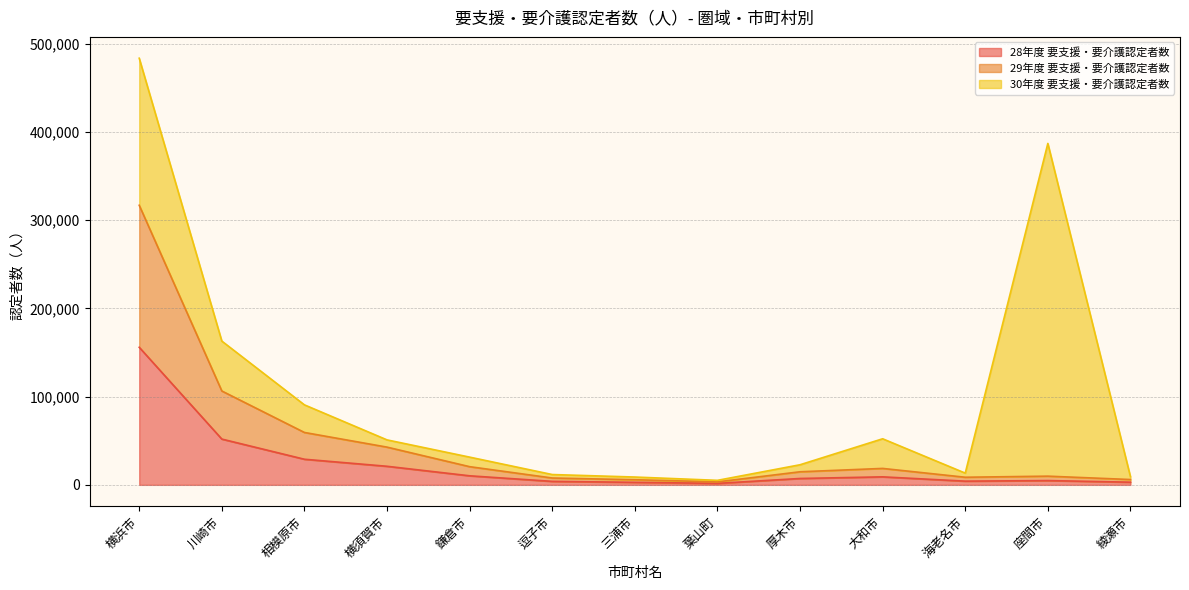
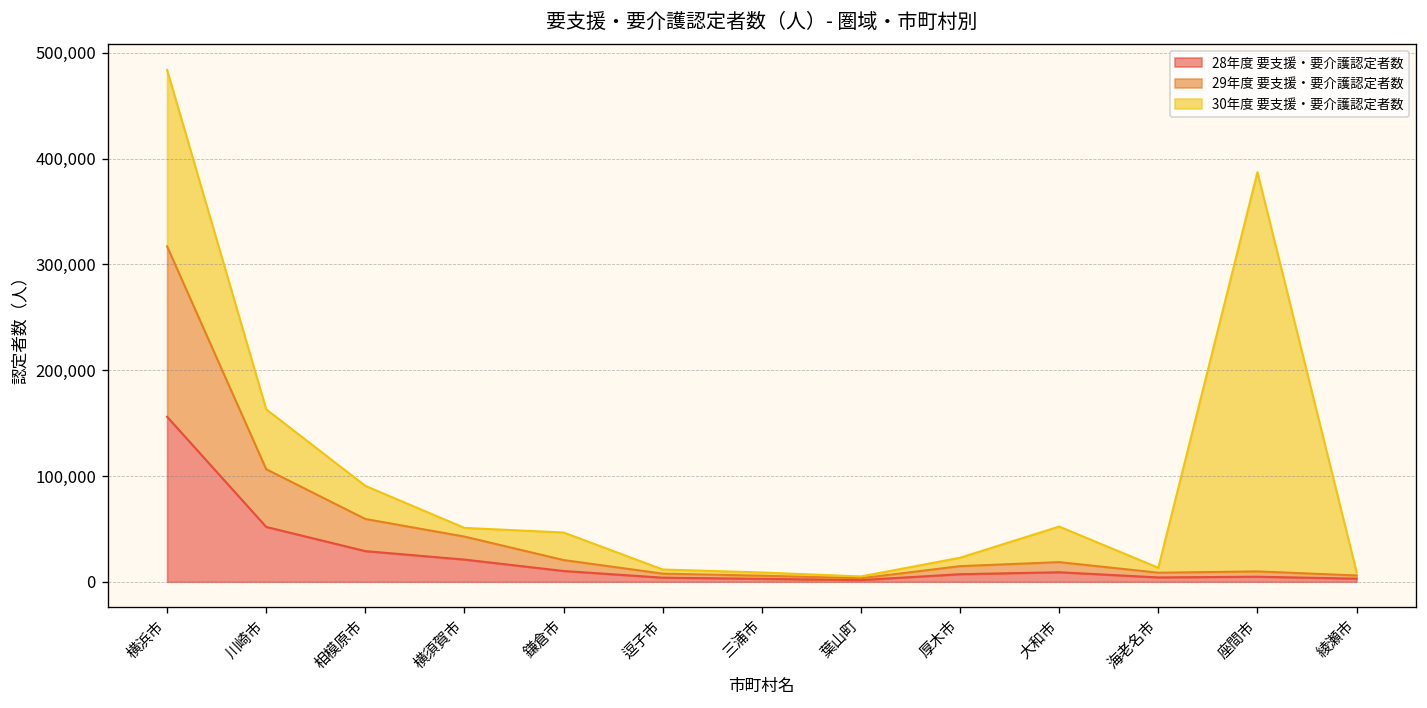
30年度 要支援・要介護認定者数, 鎌倉市: 10,000 -> 30,000
